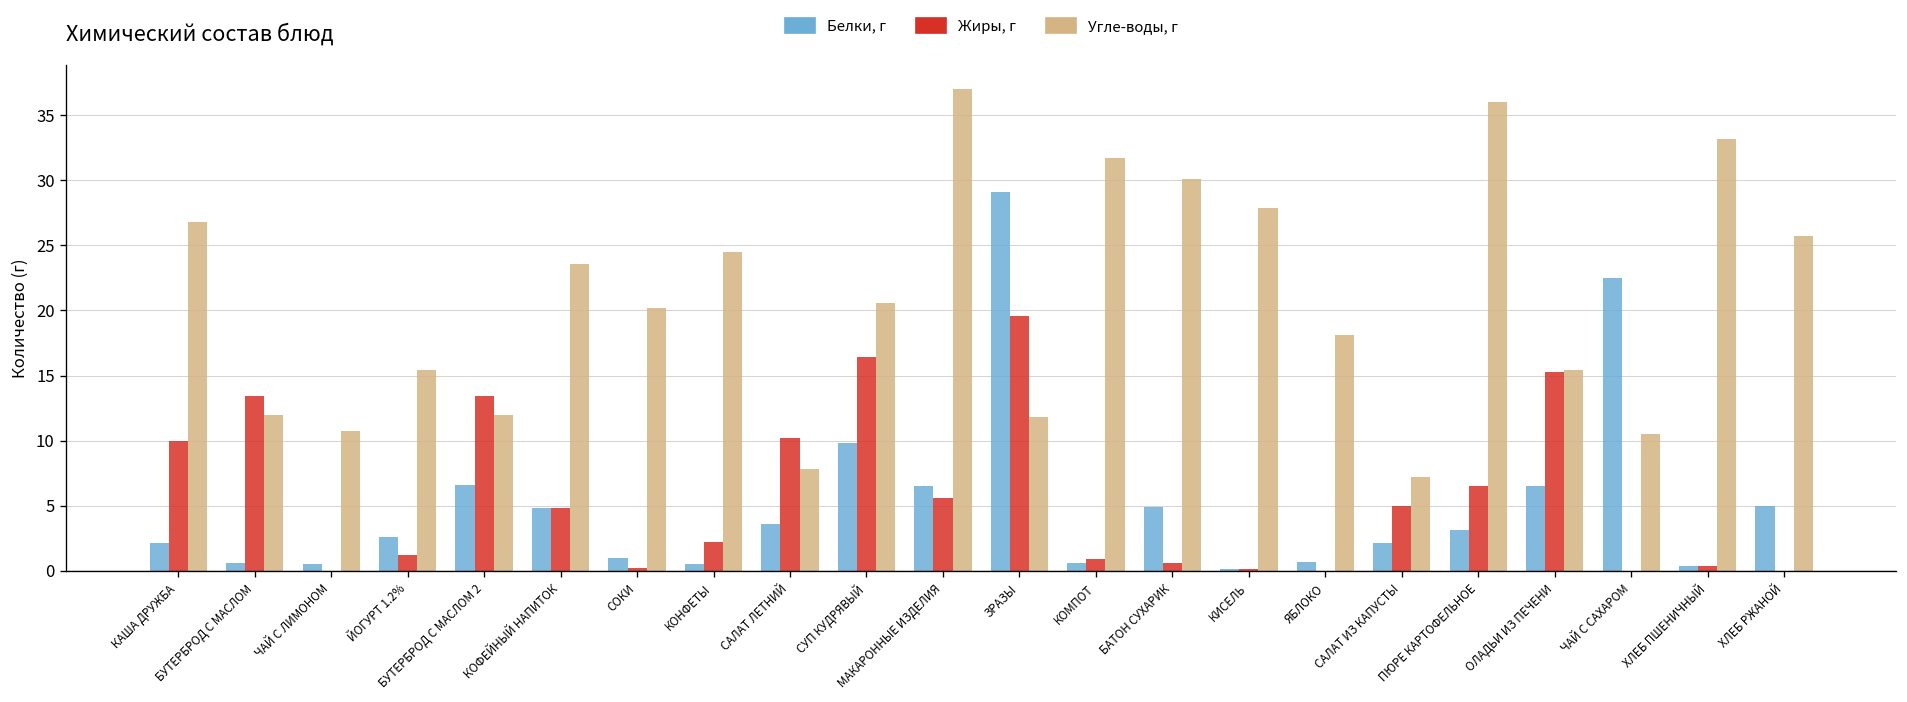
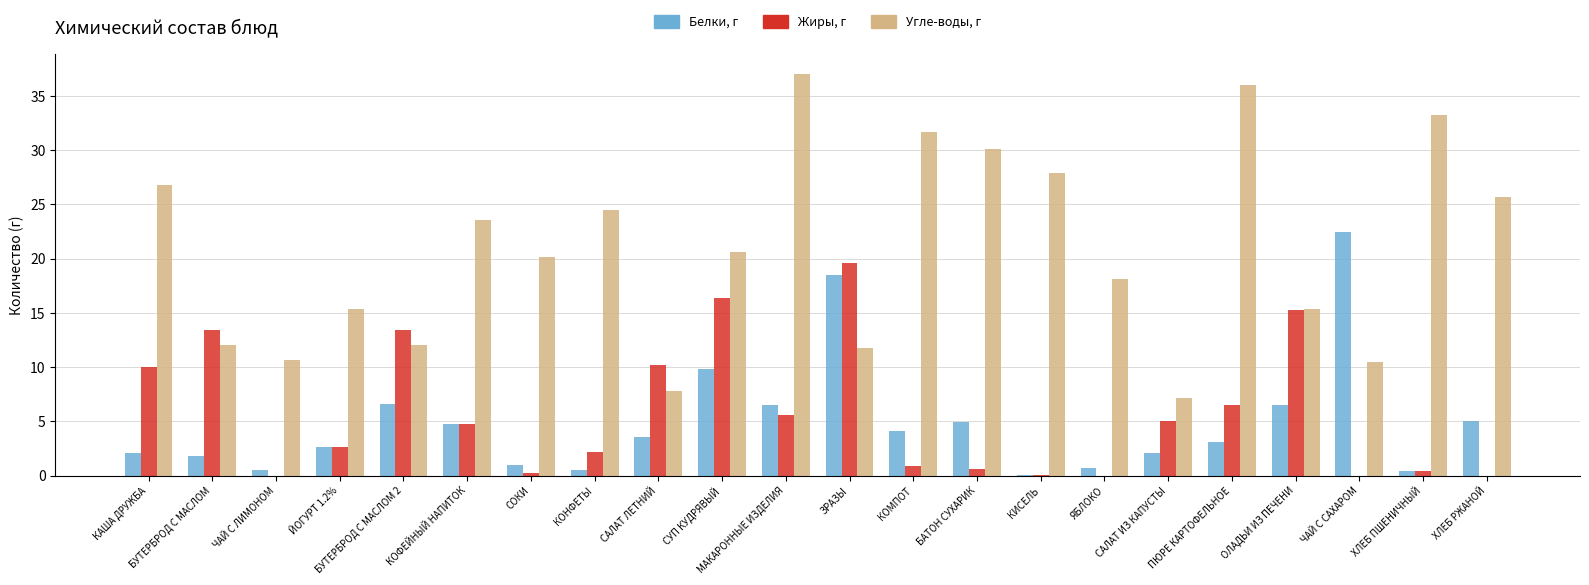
Белки, г, БУТЕРБРОД С МАСЛОМ: 0.6 -> 1.8
Жиры, г, ЙОГУРТ 1.2%: 1.2 -> 2.6
Белки, г, ЗРАЗЫ: 29.1 -> 18.5
Белки, г, КОМПОТ: 0.6 -> 4.1
